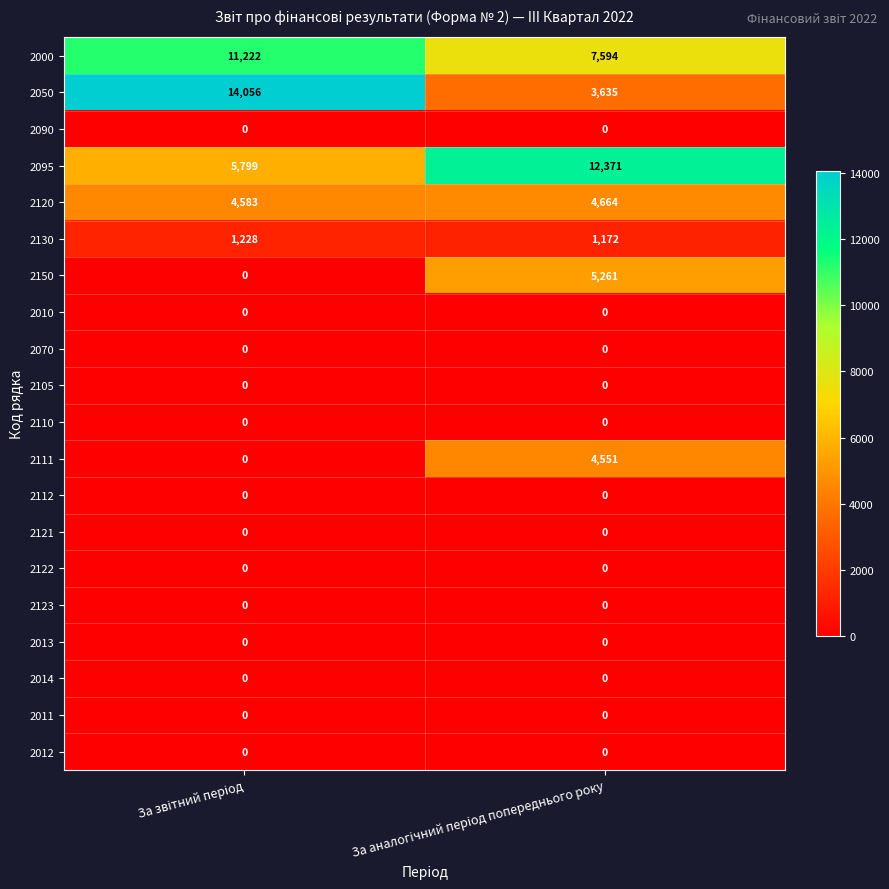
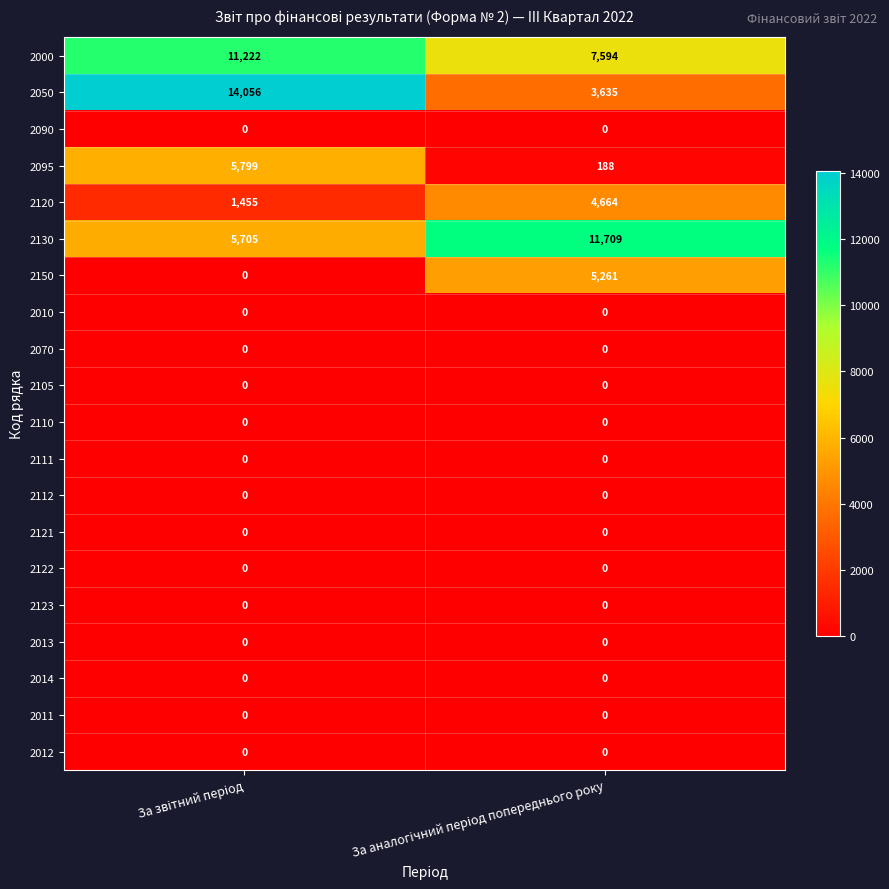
2095, За аналогічний період попереднього року: 12,371 -> 188
2120, За звітний період: 4,583 -> 1,455
2130, За звітний період: 1,228 -> 5,705
2130, За аналогічний період попереднього року: 1,172 -> 11,709
2111, За аналогічний період попереднього року: 4,551 -> 0
